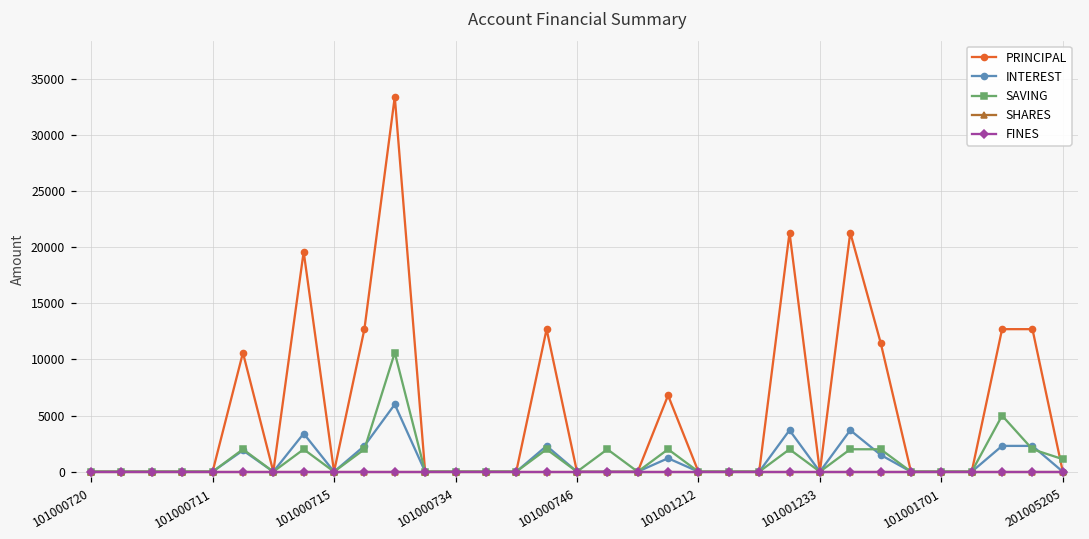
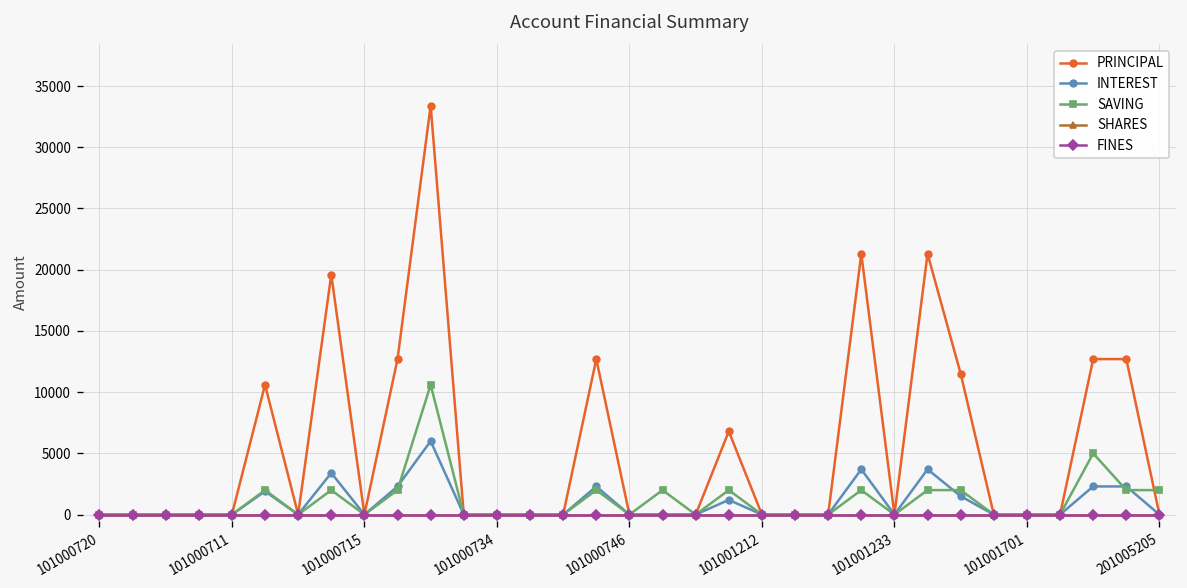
SAVING, 201005205: 1100 -> 2000
